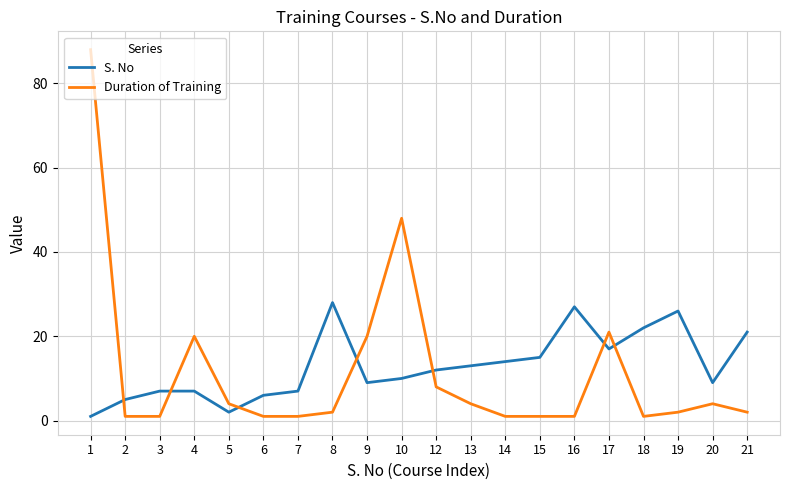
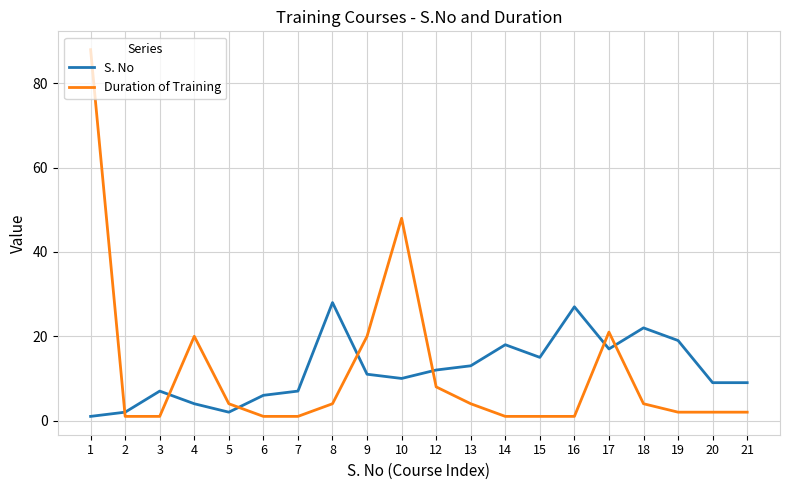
S. No, 2: 5 -> 2
S. No, 4: 7 -> 4
Duration of Training, 8: 2 -> 4
S. No, 9: 9 -> 11
S. No, 14: 14 -> 18
Duration of Training, 18: 1 -> 4
S. No, 19: 26 -> 19
Duration of Training, 20: 4 -> 2
S. No, 21: 21 -> 9
